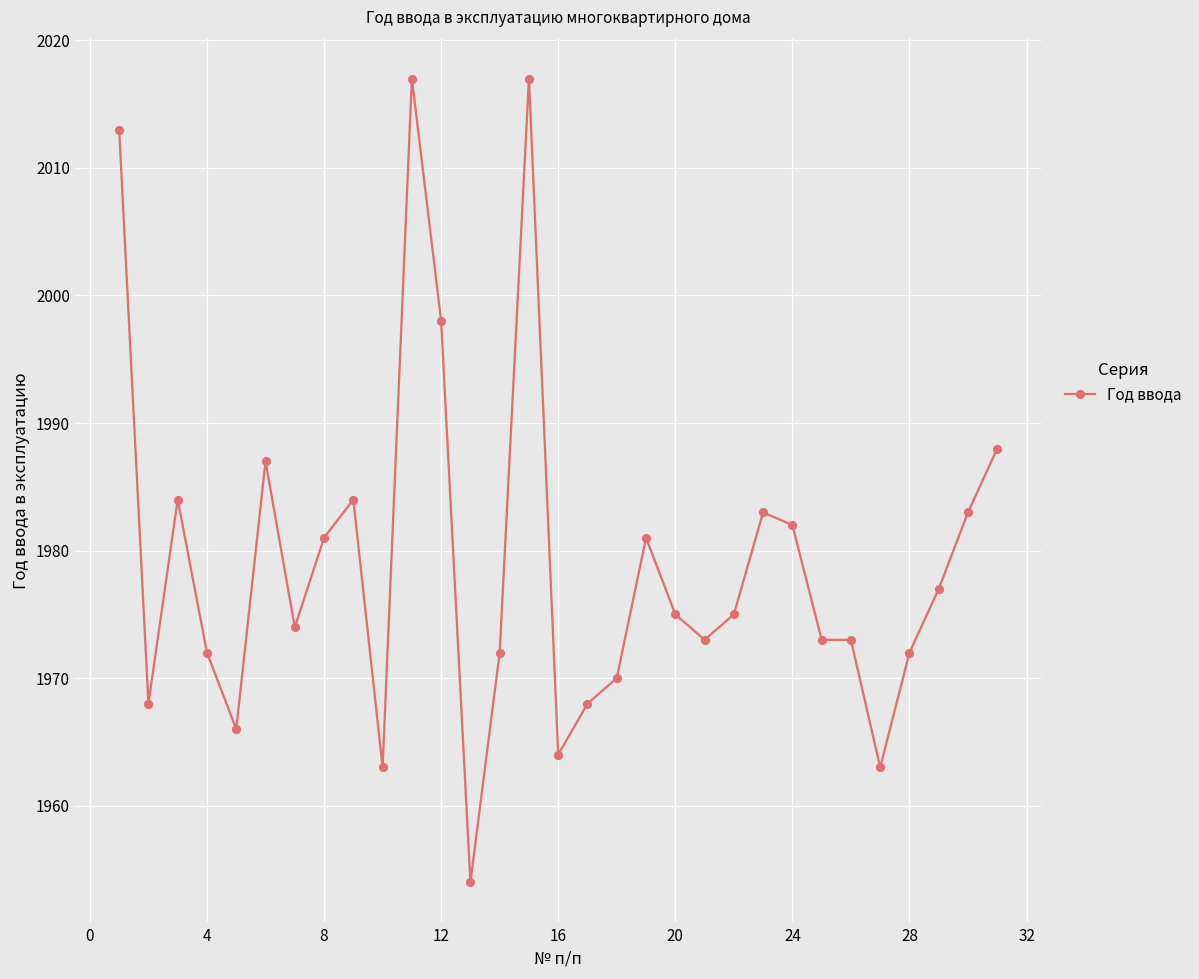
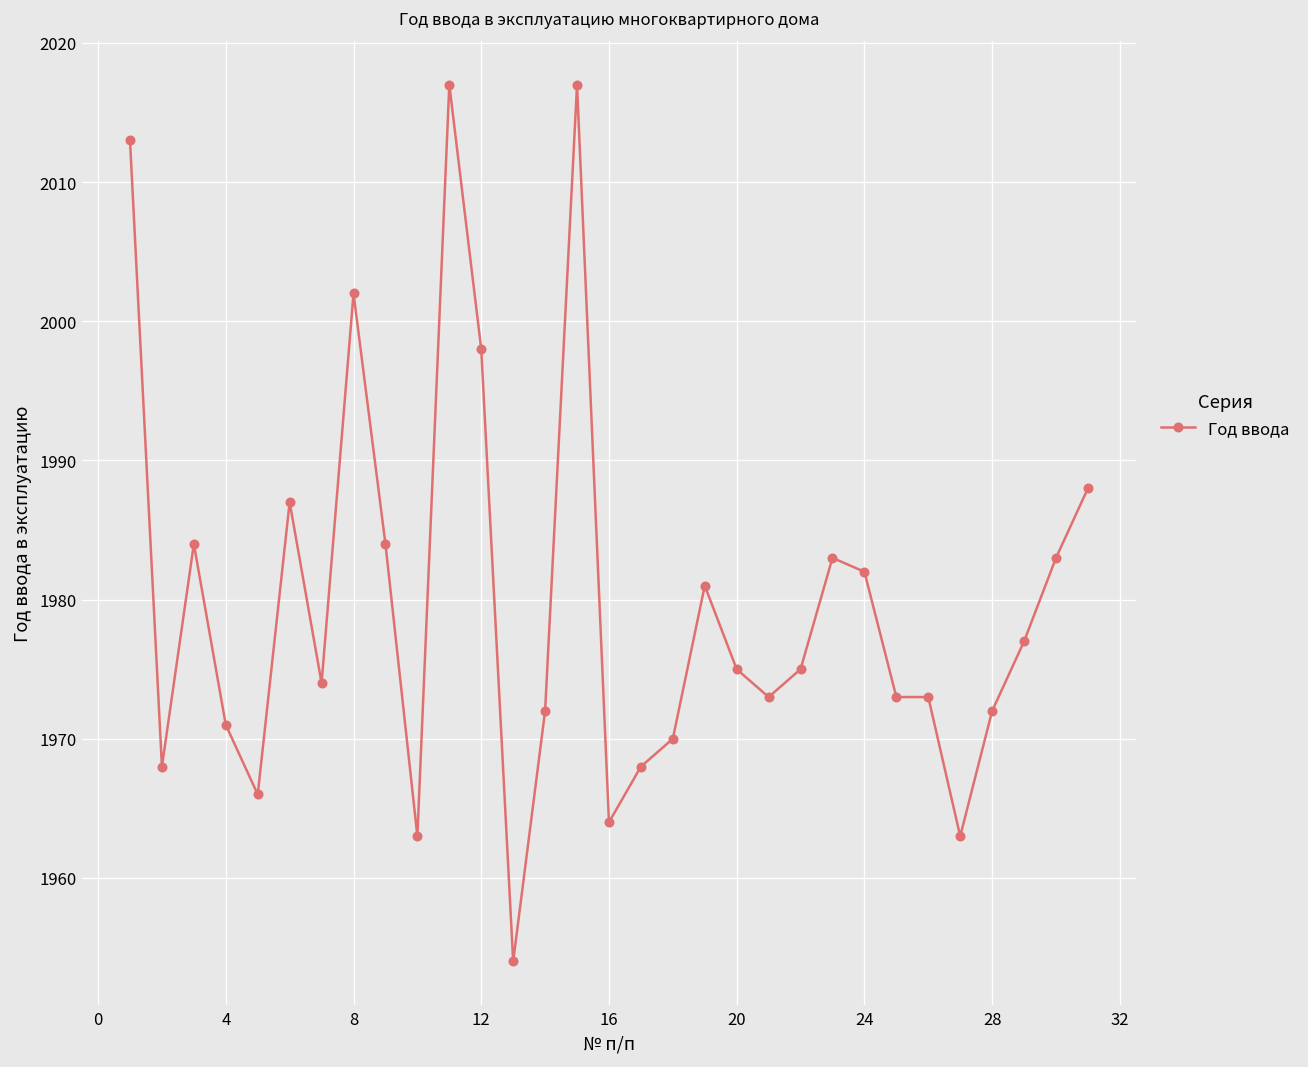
4: 1972 -> 1971
8: 1981 -> 2002
